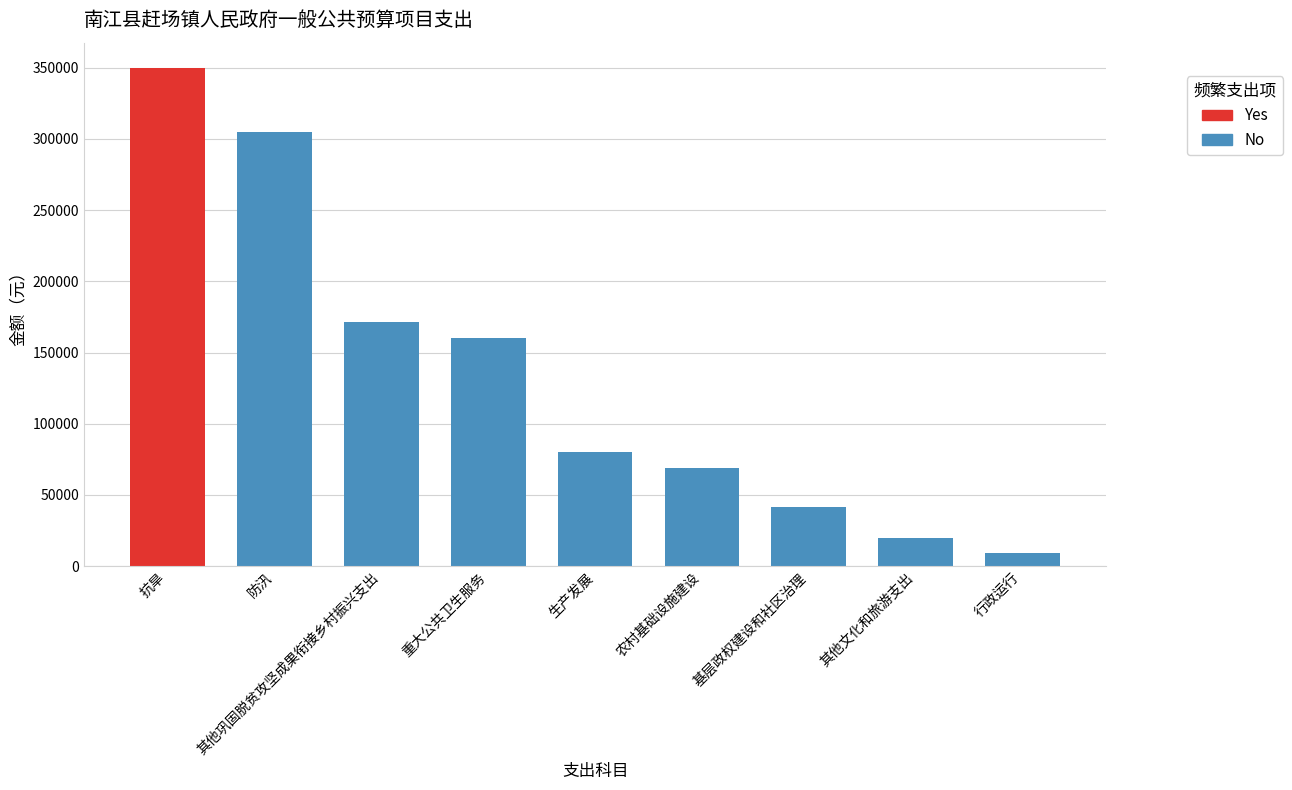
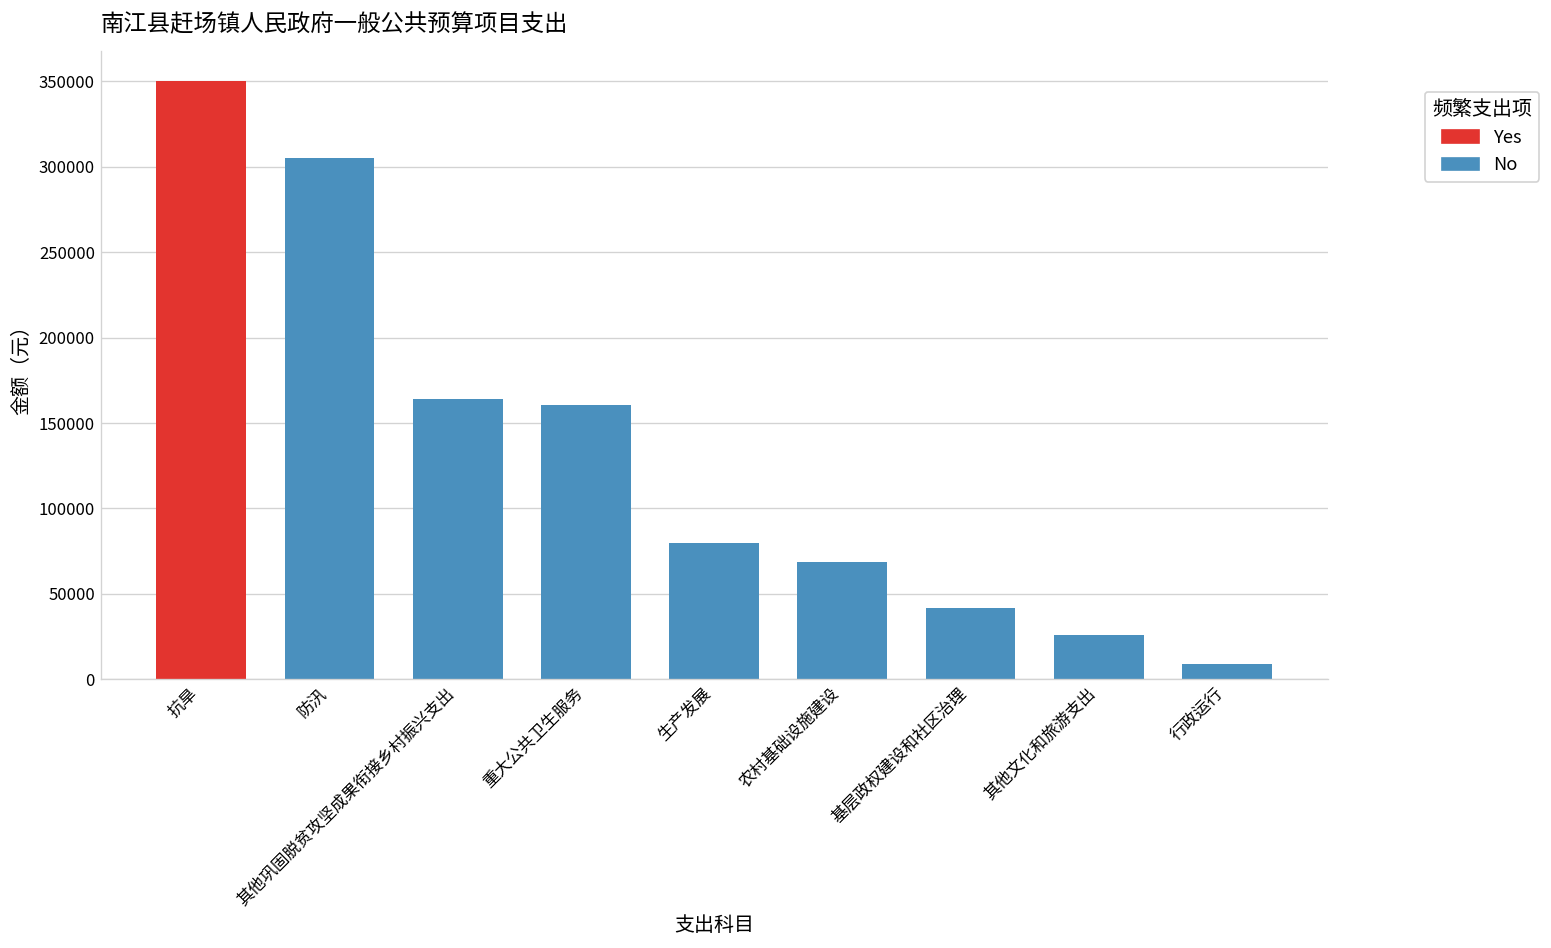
其他巩固脱贫攻坚成果衔接乡村振兴支出: 172000 -> 164000
其他文化和旅游支出: 20000 -> 26000
